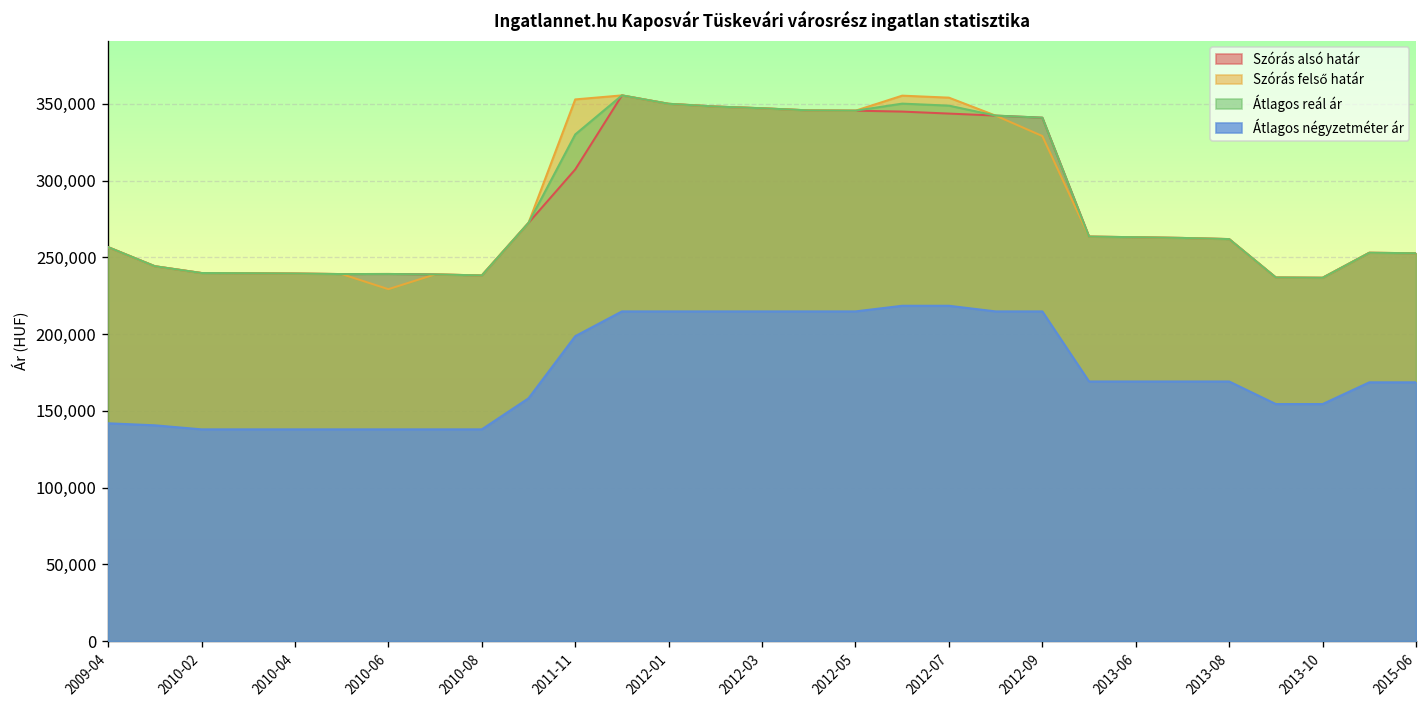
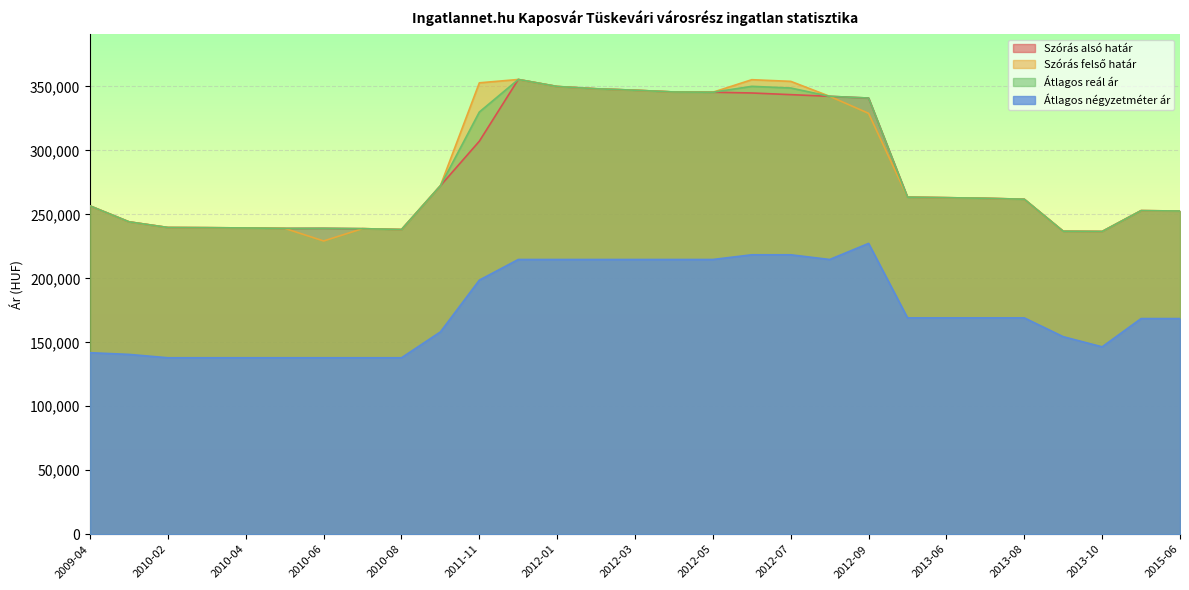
Átlagos négyzetméter ár, 2012-09: 215,000 -> 227,000
Átlagos négyzetméter ár, 2013-10: 154,000 -> 146,000
